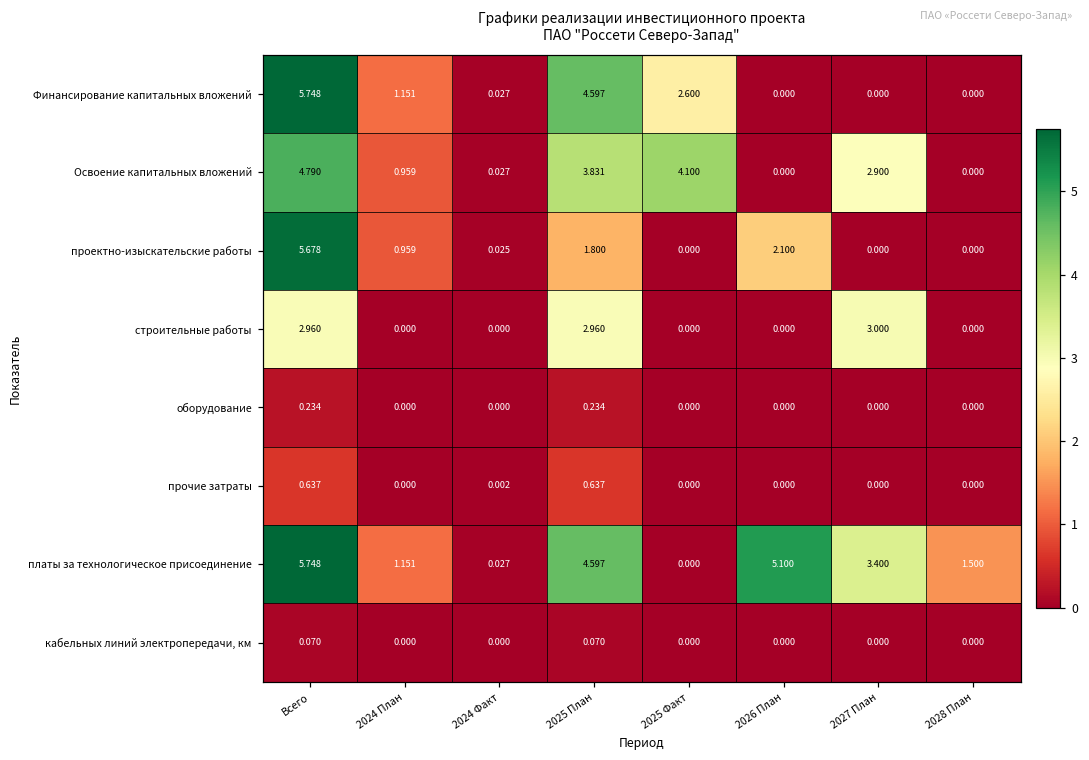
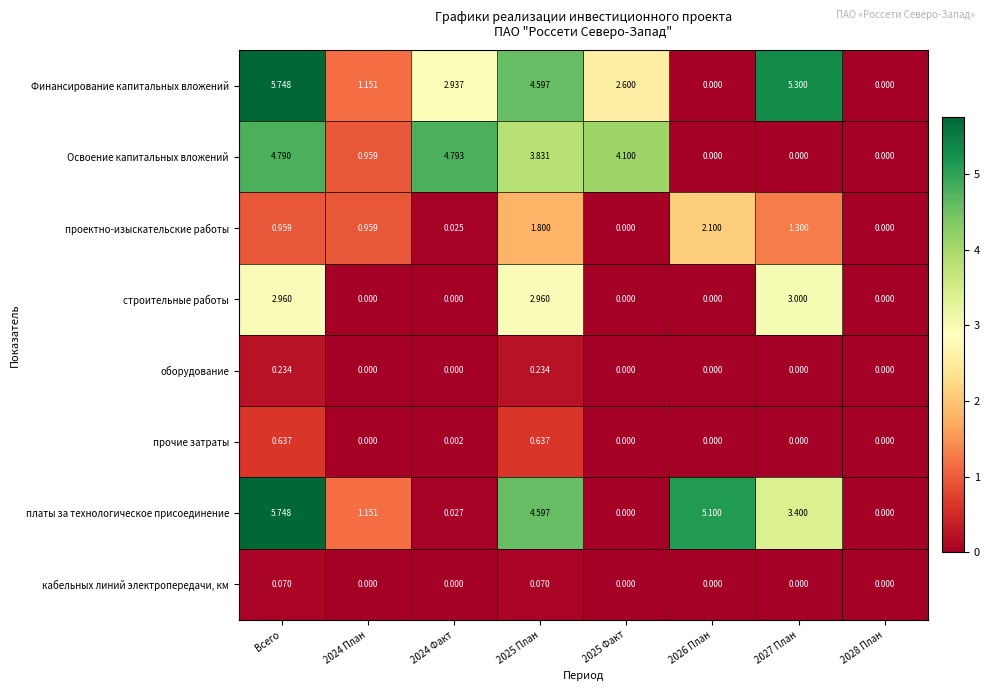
Финансирование капитальных вложений, 2024 Факт: 0.027 -> 2.937
Финансирование капитальных вложений, 2027 План: 0.000 -> 5.300
Освоение капитальных вложений, 2024 Факт: 0.027 -> 4.793
Освоение капитальных вложений, 2027 План: 2.900 -> 0.000
проектно-изыскательские работы, Всего: 5.678 -> 0.959
проектно-изыскательские работы, 2027 План: 0.000 -> 1.300
платы за технологическое присоединение, 2028 План: 1.500 -> 0.000
